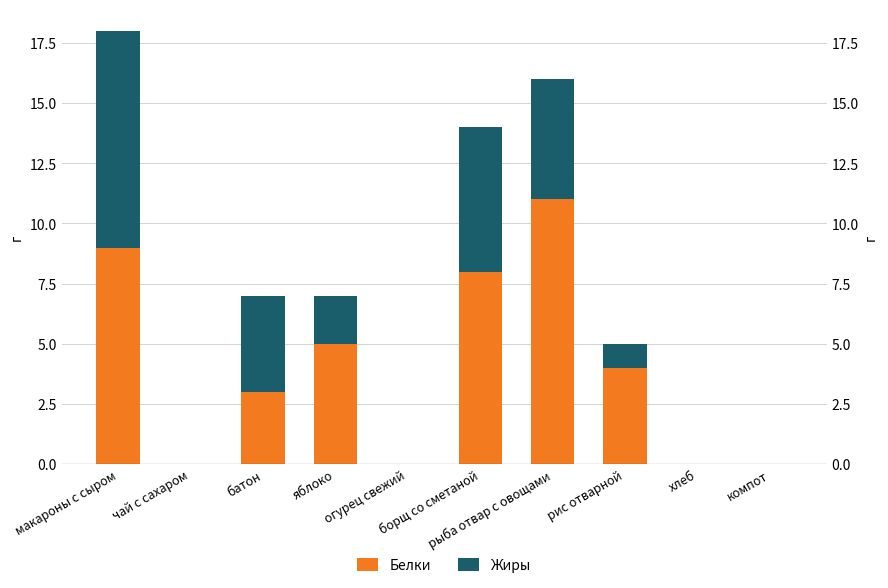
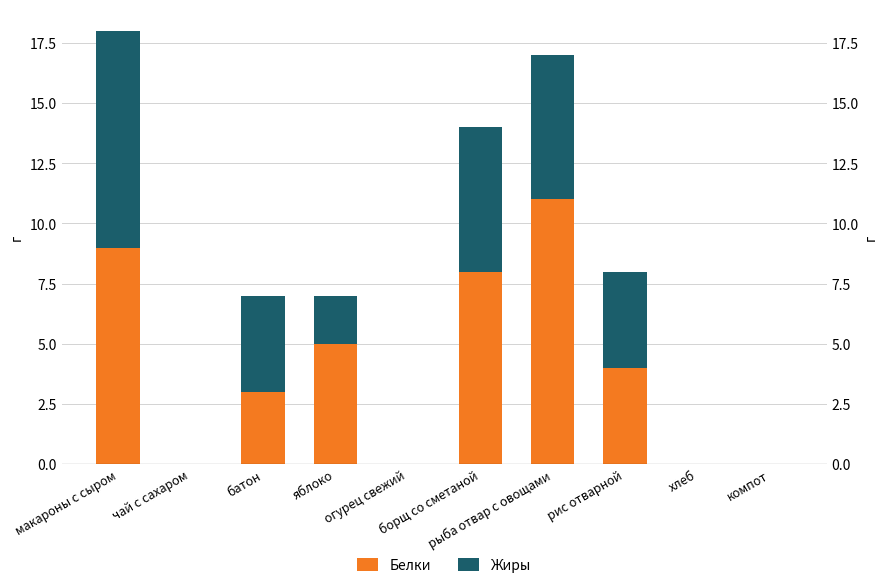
Жиры, рыба отвар с овощами: 5 -> 6
Жиры, рис отварной: 1 -> 4
